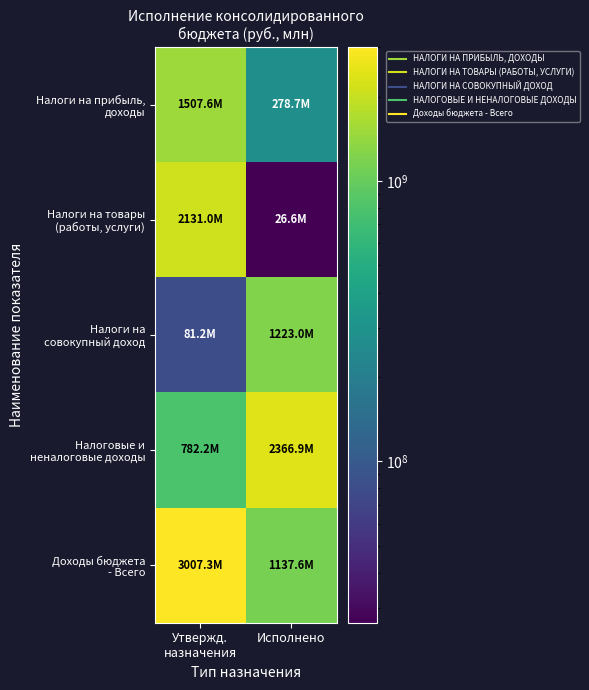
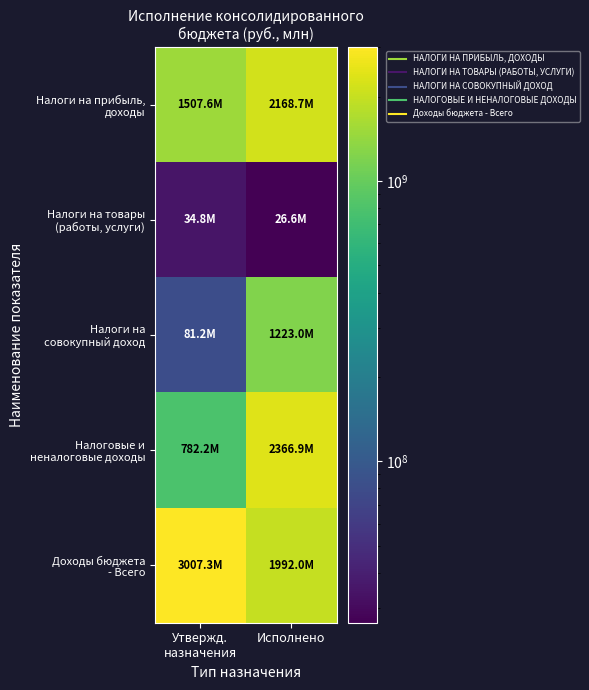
Налоги на прибыль, доходы, Исполнено: 278.7M -> 2168.7M
Налоги на товары (работы, услуги), Утвержд. назначения: 2131.0M -> 34.8M
Доходы бюджета - Всего, Исполнено: 1137.6M -> 1992.0M
